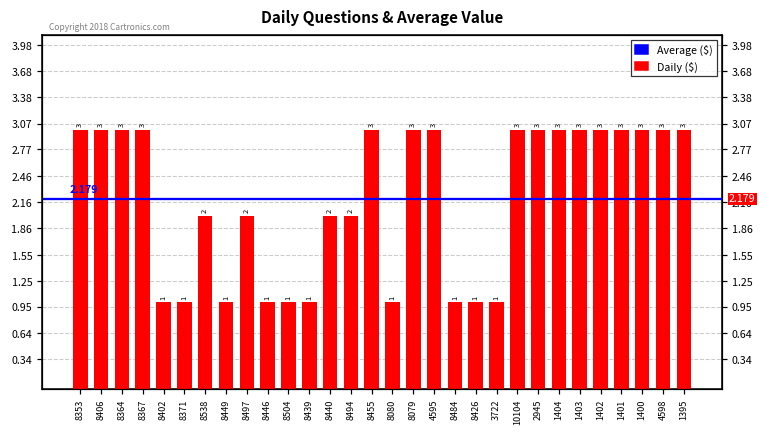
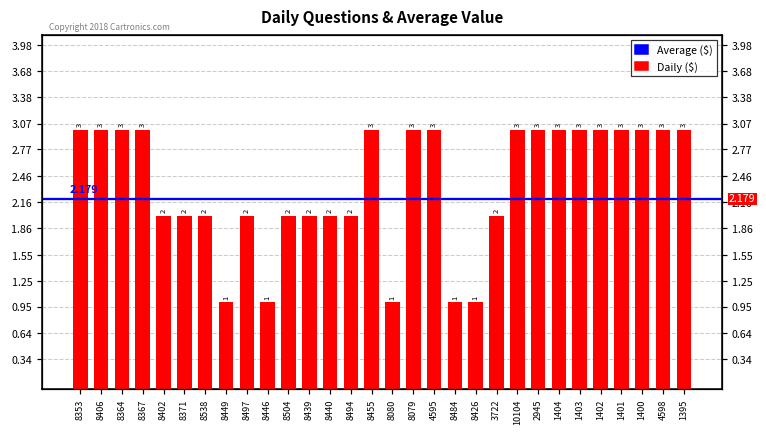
8402: 1 -> 2
8371: 1 -> 2
8504: 1 -> 2
8439: 1 -> 2
3722: 1 -> 2
